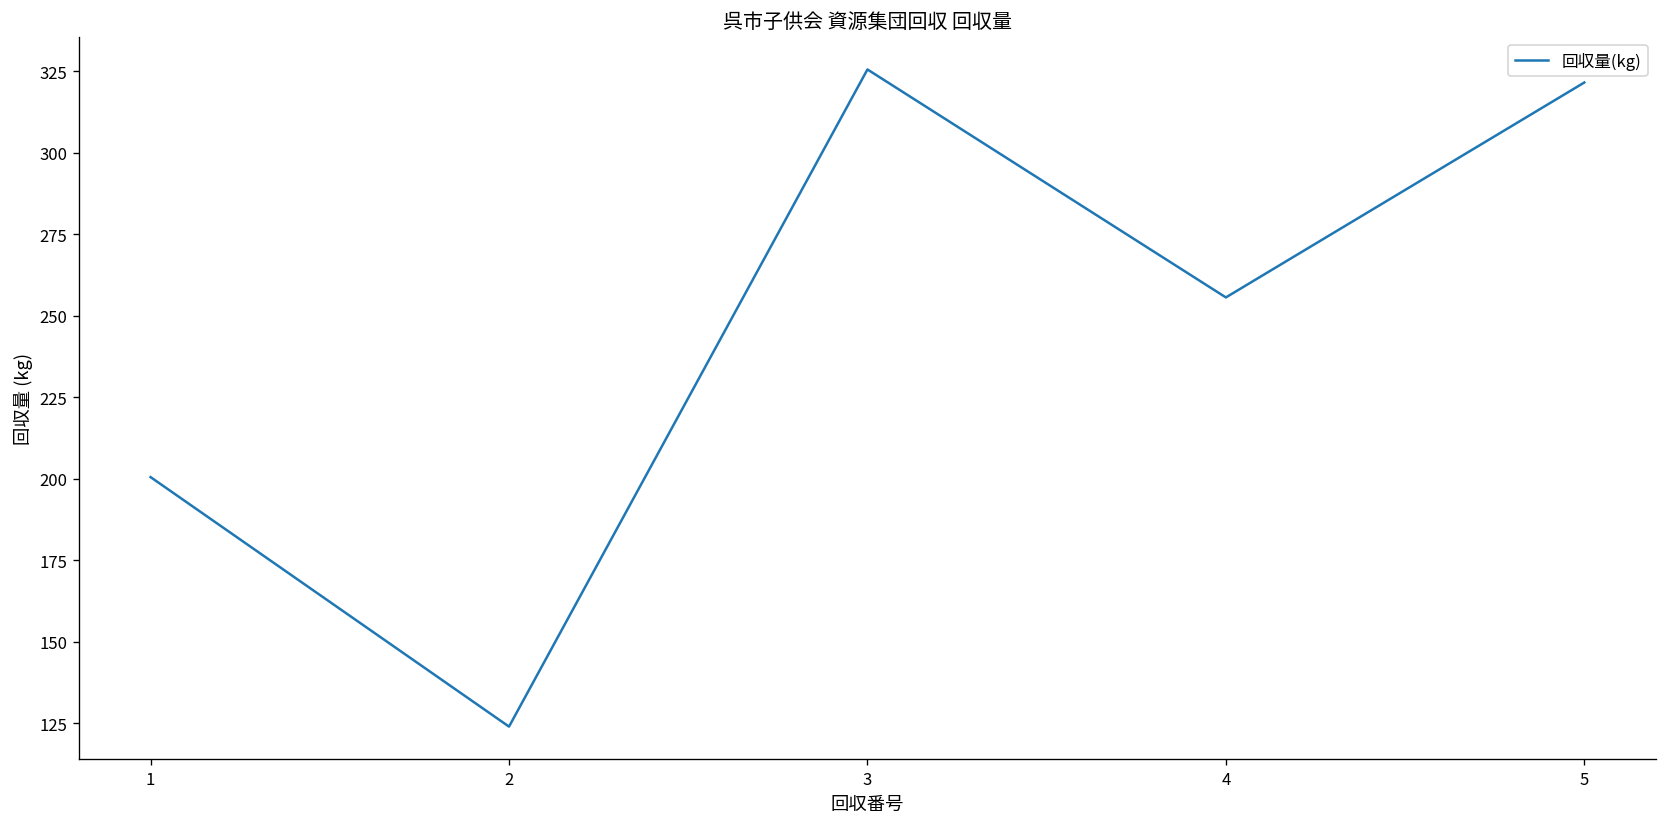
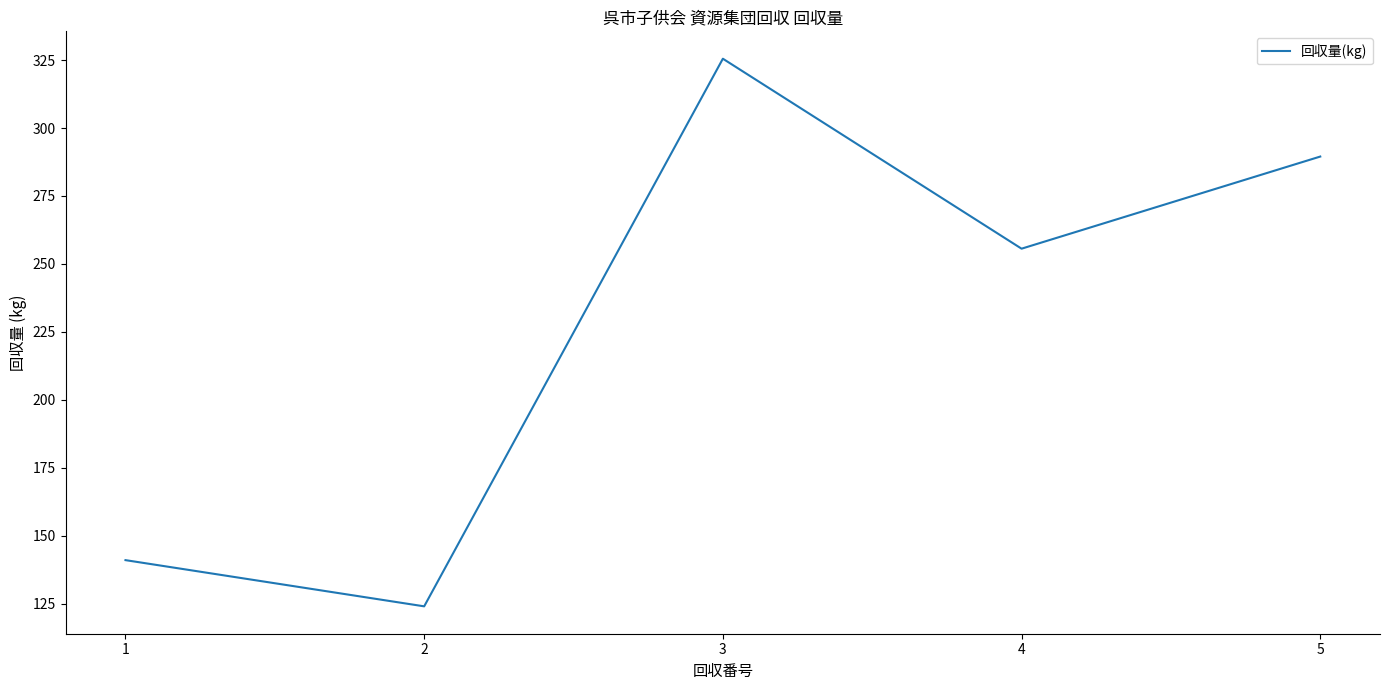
1: 201 -> 141
5: 322 -> 290
